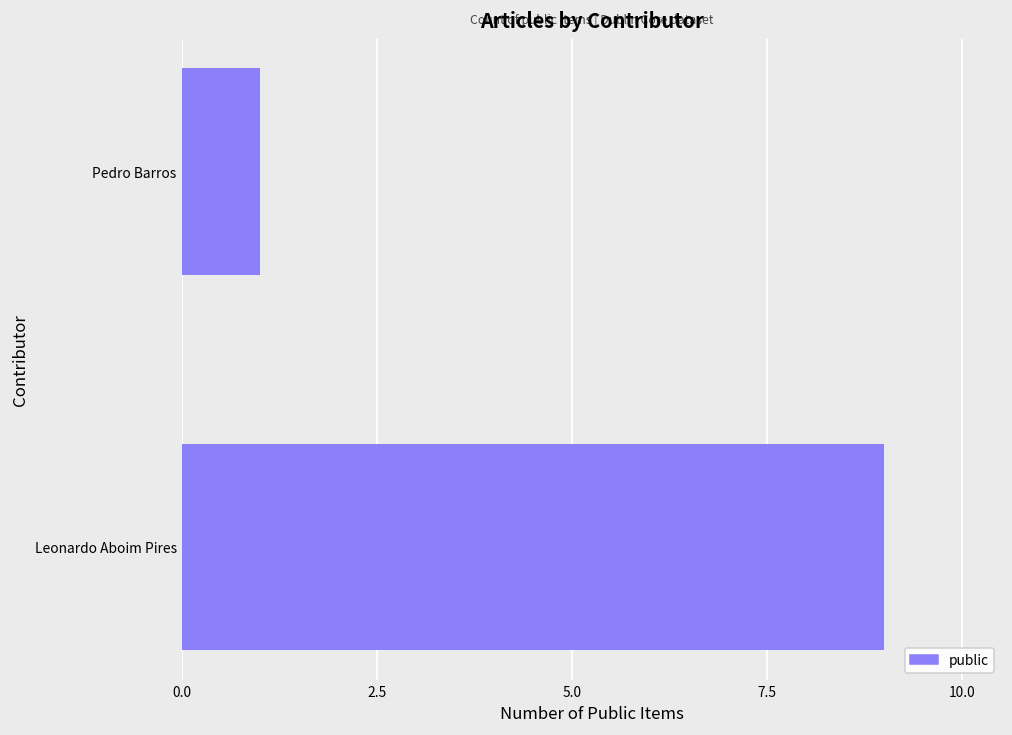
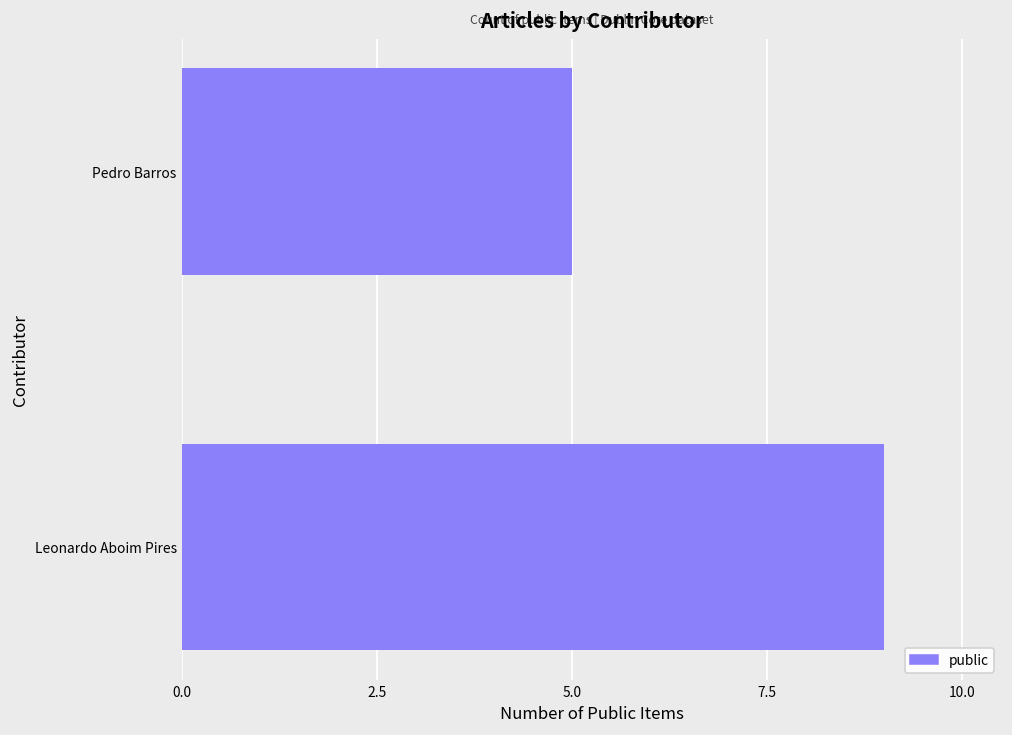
Pedro Barros: 1 -> 5
